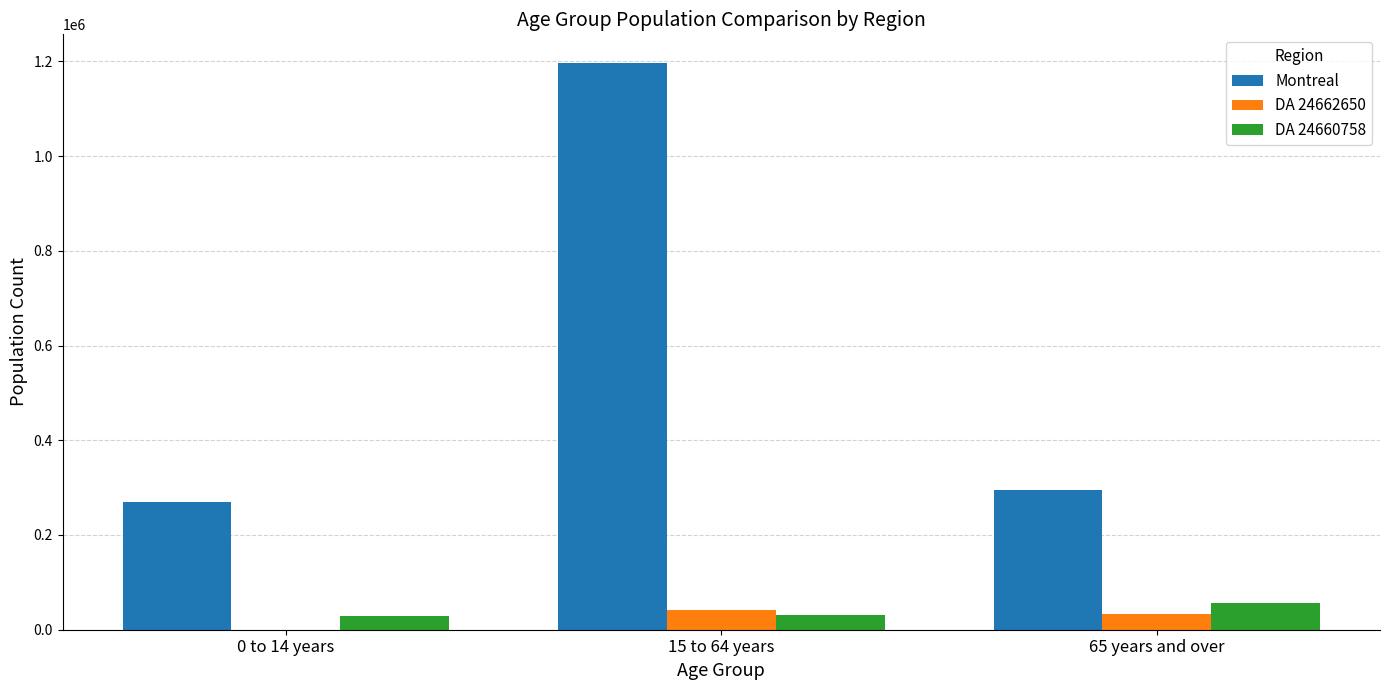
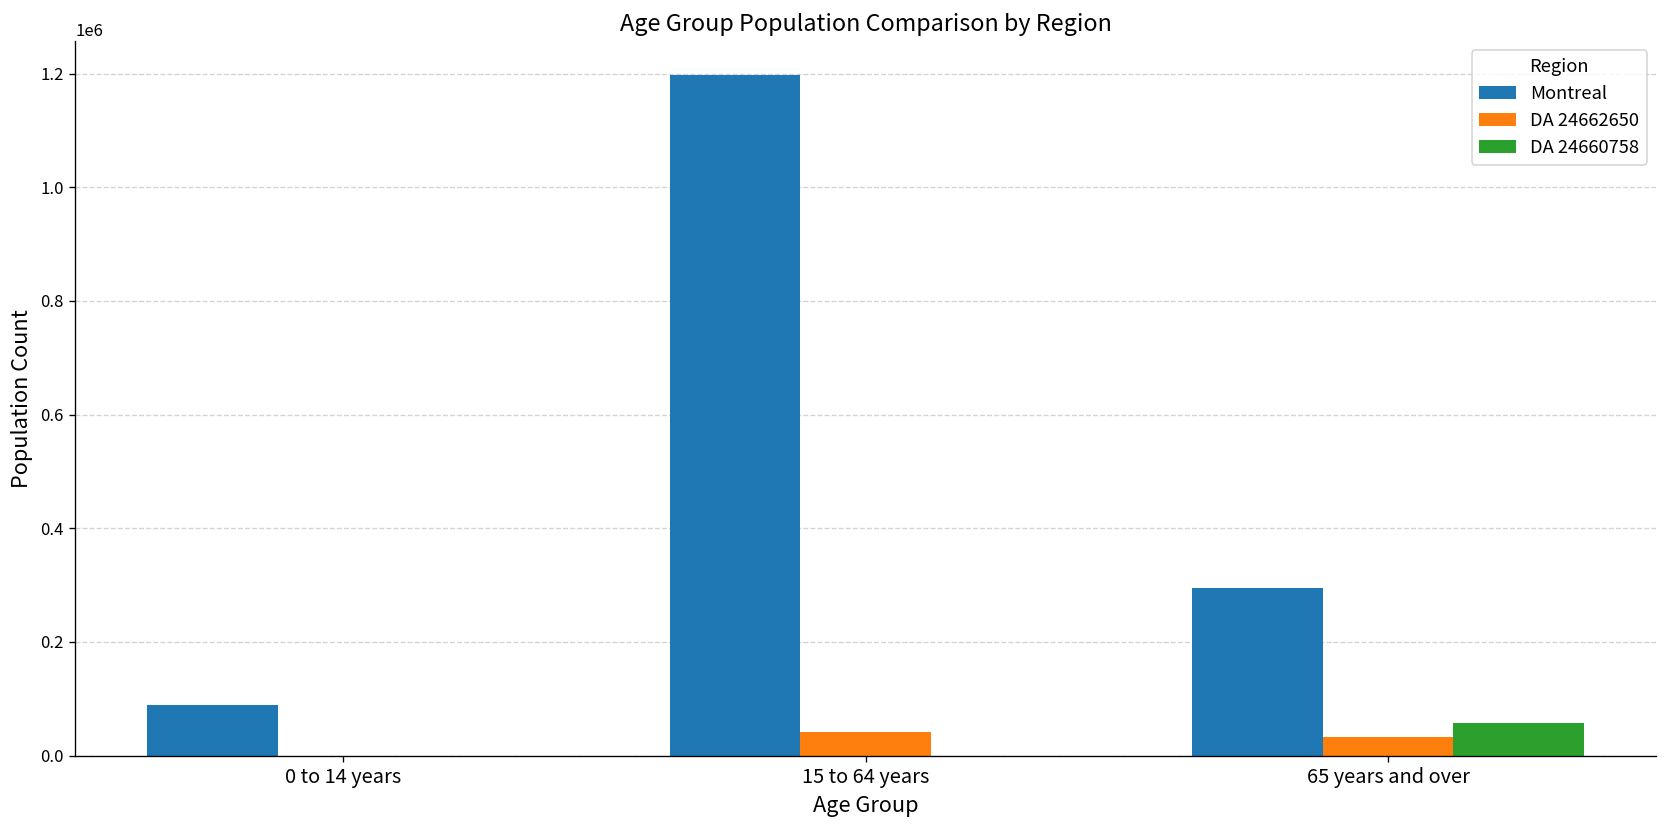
Montreal, 0 to 14 years: 270000 -> 90000
DA 24660758, 0 to 14 years: 30000 -> 0
DA 24660758, 15 to 64 years: 30000 -> 0
